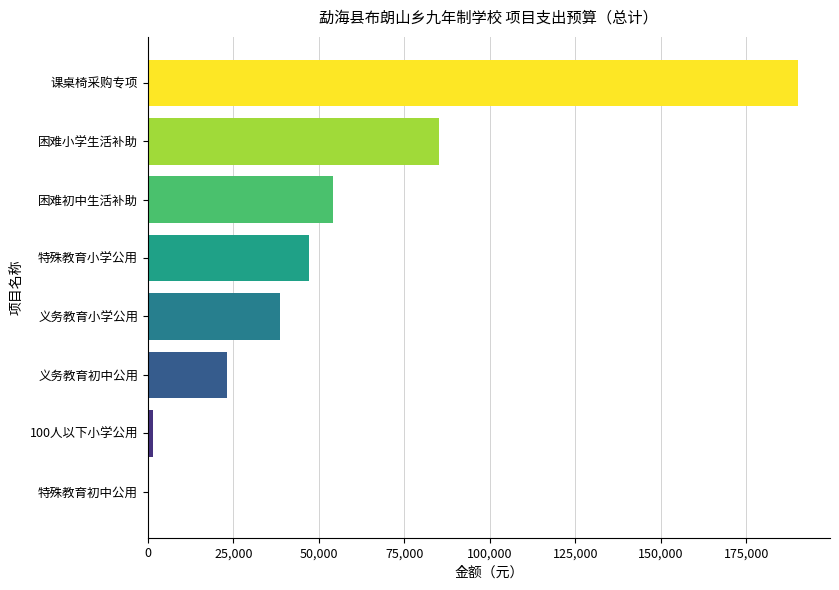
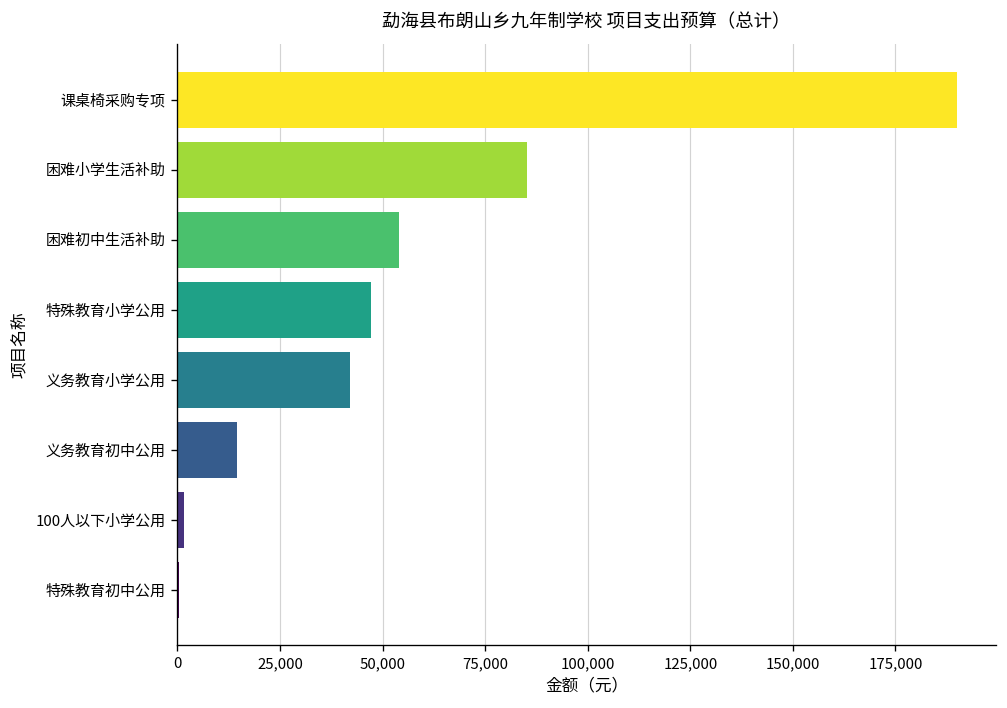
义务教育小学公用: 39,000 -> 42,000
义务教育初中公用: 23,000 -> 15,000
